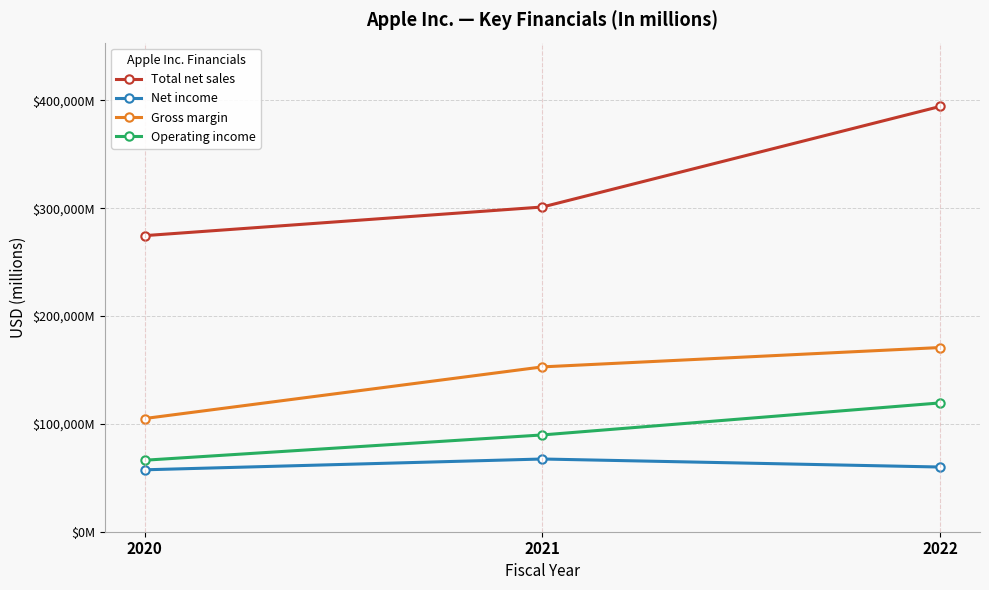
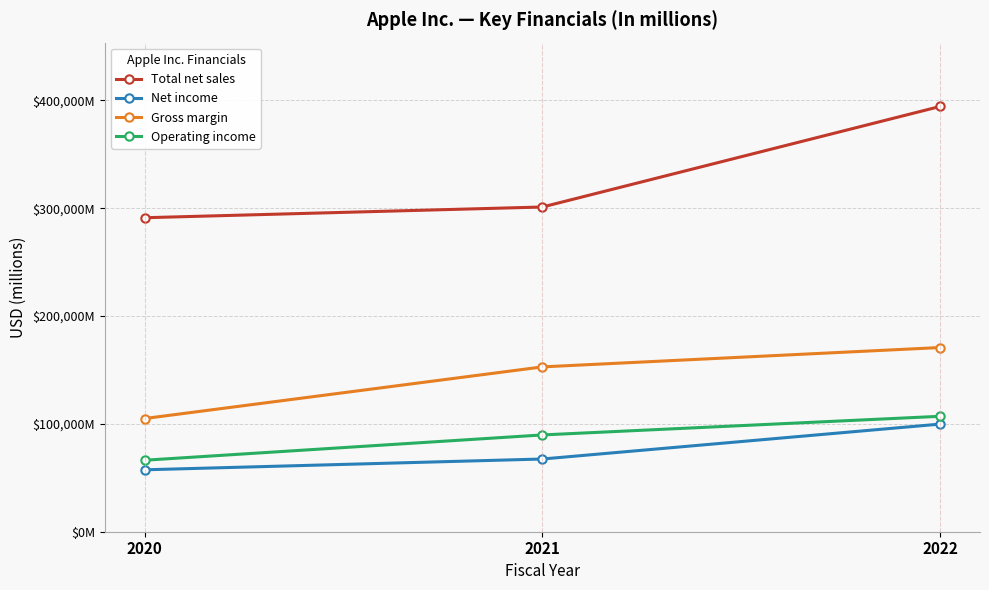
Total net sales, 2020: $275,000,000,000 -> $291,000,000,000
Net income, 2022: $60,000,000,000 -> $100,000,000,000
Operating income, 2022: $119,000,000,000 -> $107,000,000,000
